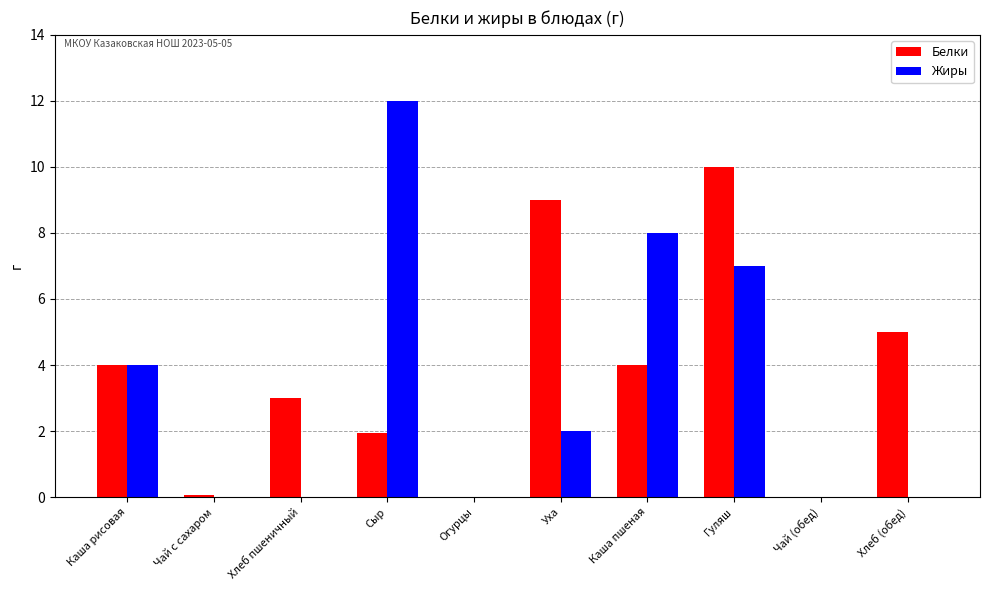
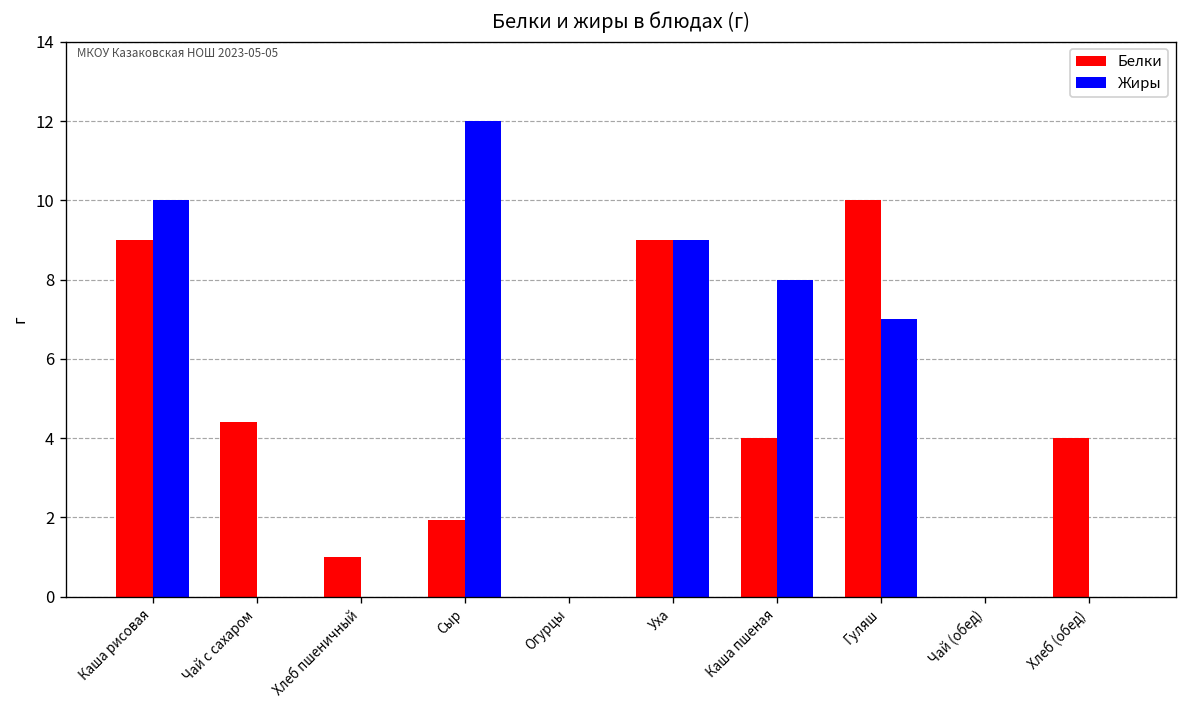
Белки, Каша рисовая: 4 -> 9
Жиры, Каша рисовая: 4 -> 10
Белки, Чай с сахаром: 0.1 -> 4.4
Белки, Хлеб пшеничный: 3 -> 1
Жиры, Уха: 2 -> 9
Белки, Хлеб (обед): 5 -> 4
